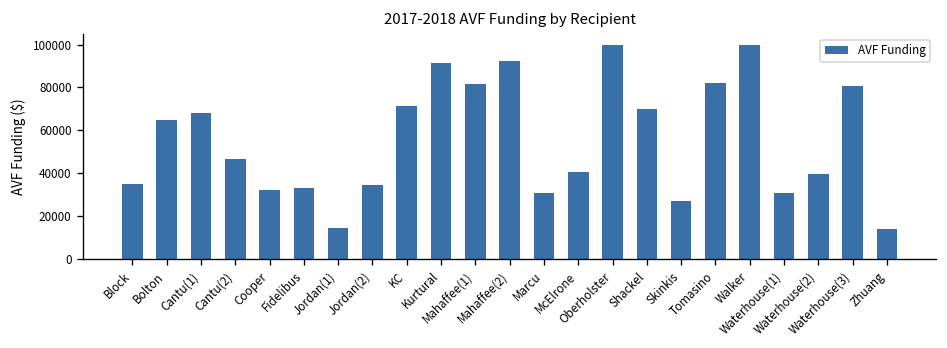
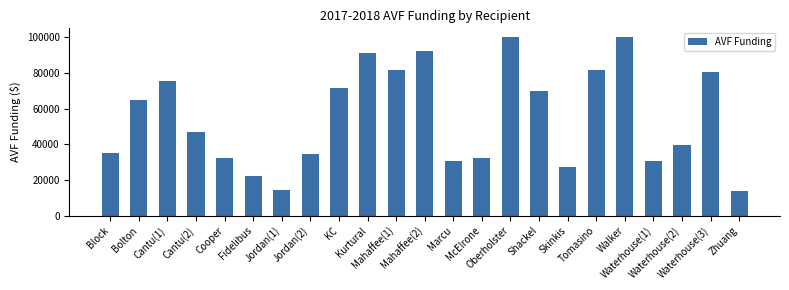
Cantu(1): 68000 -> 75000
Fidelibus: 33000 -> 22000
McElrone: 40000 -> 33000
